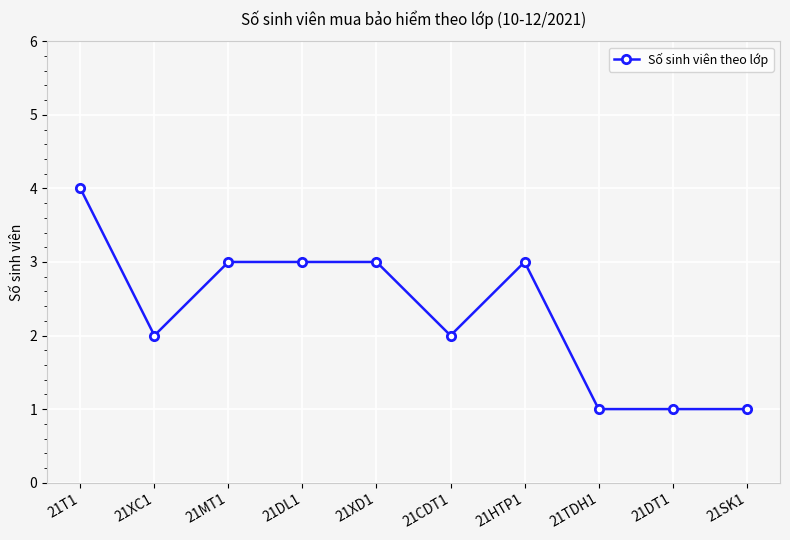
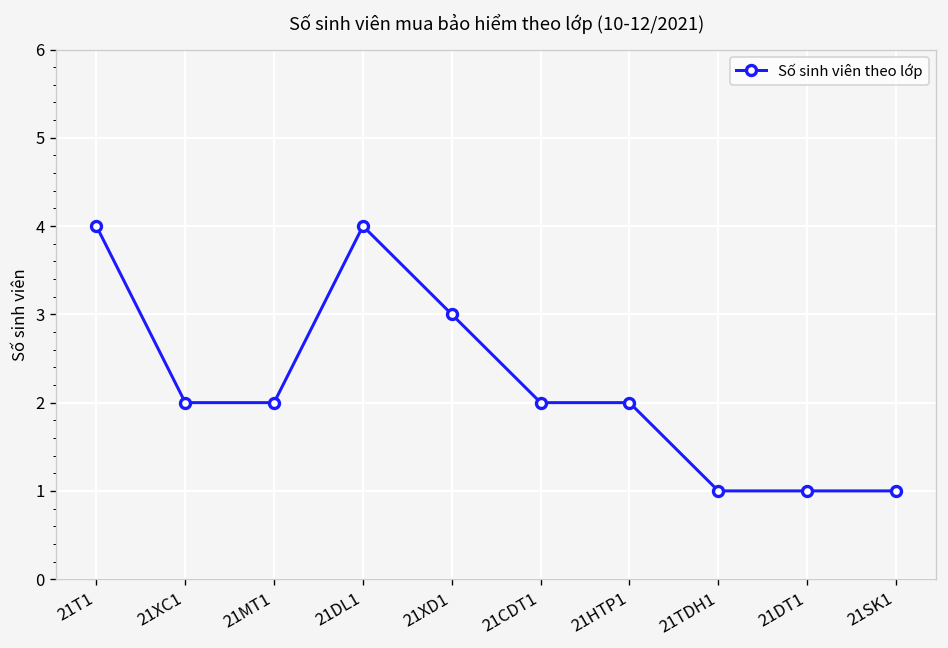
21MT1: 3 -> 2
21DL1: 3 -> 4
21HTP1: 3 -> 2
